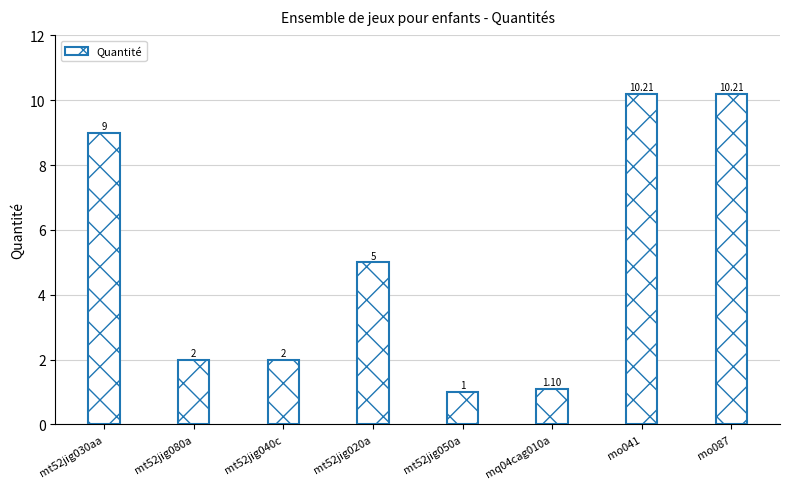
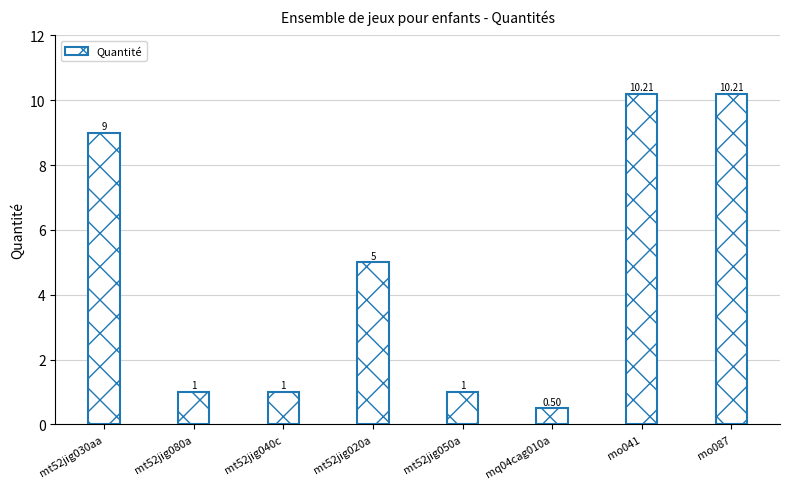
mt52jig080a: 2 -> 1
mt52jig040c: 2 -> 1
mq04cag010a: 1.10 -> 0.50
